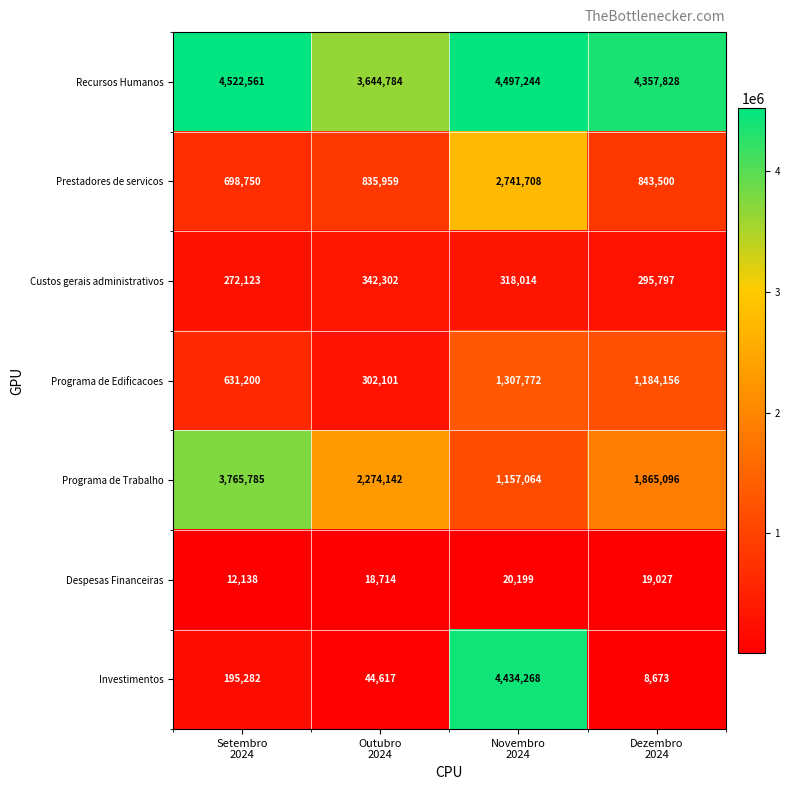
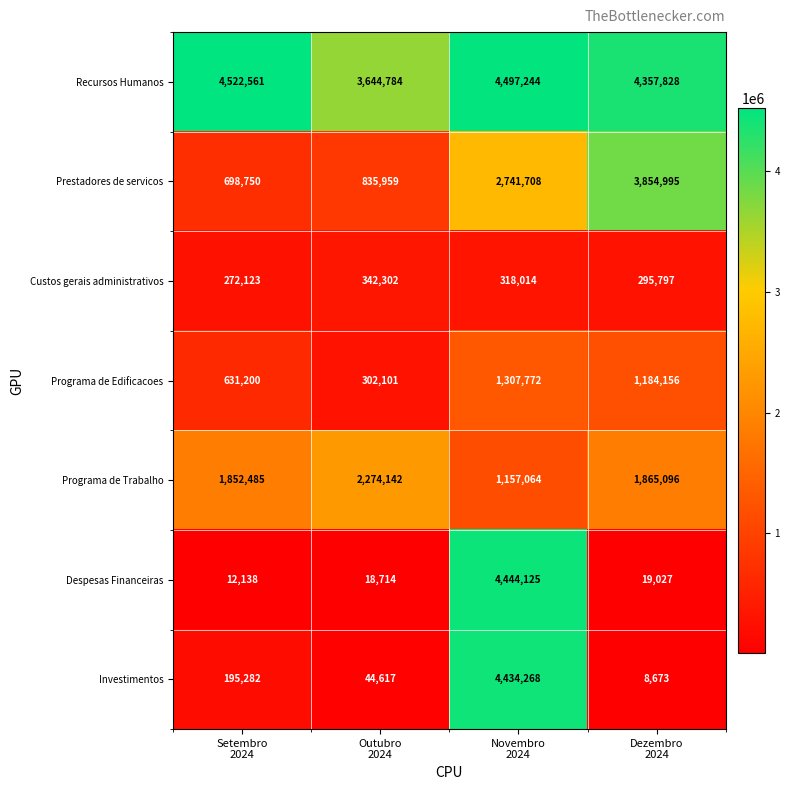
Prestadores de servicos, Dezembro 2024: 843,500 -> 3,854,995
Programa de Trabalho, Setembro 2024: 3,765,785 -> 1,852,485
Despesas Financeiras, Novembro 2024: 20,199 -> 4,444,125
